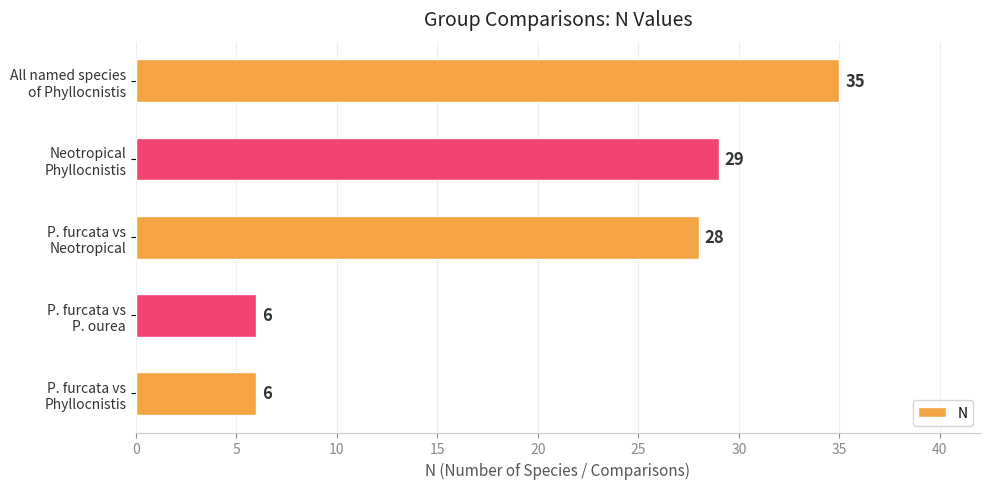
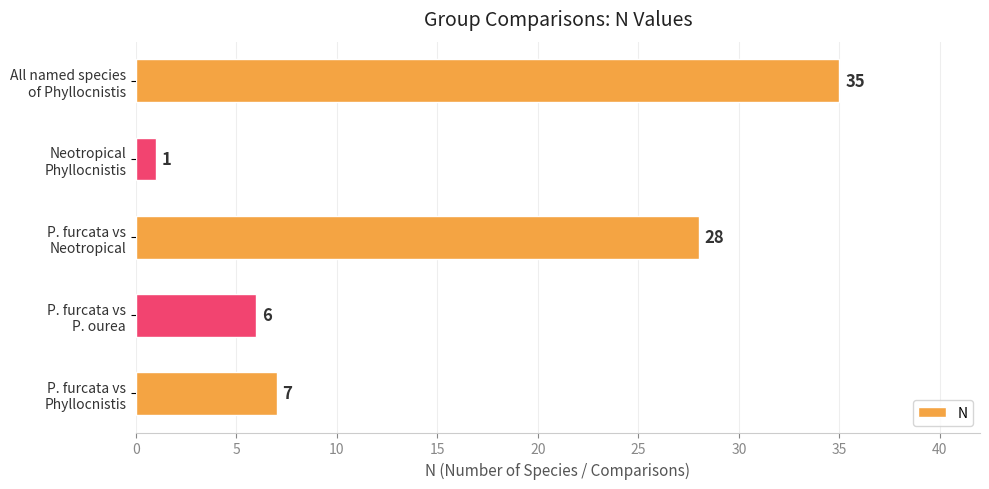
Neotropical Phyllocnistis: 29 -> 1
P. furcata vs Phyllocnistis: 6 -> 7
